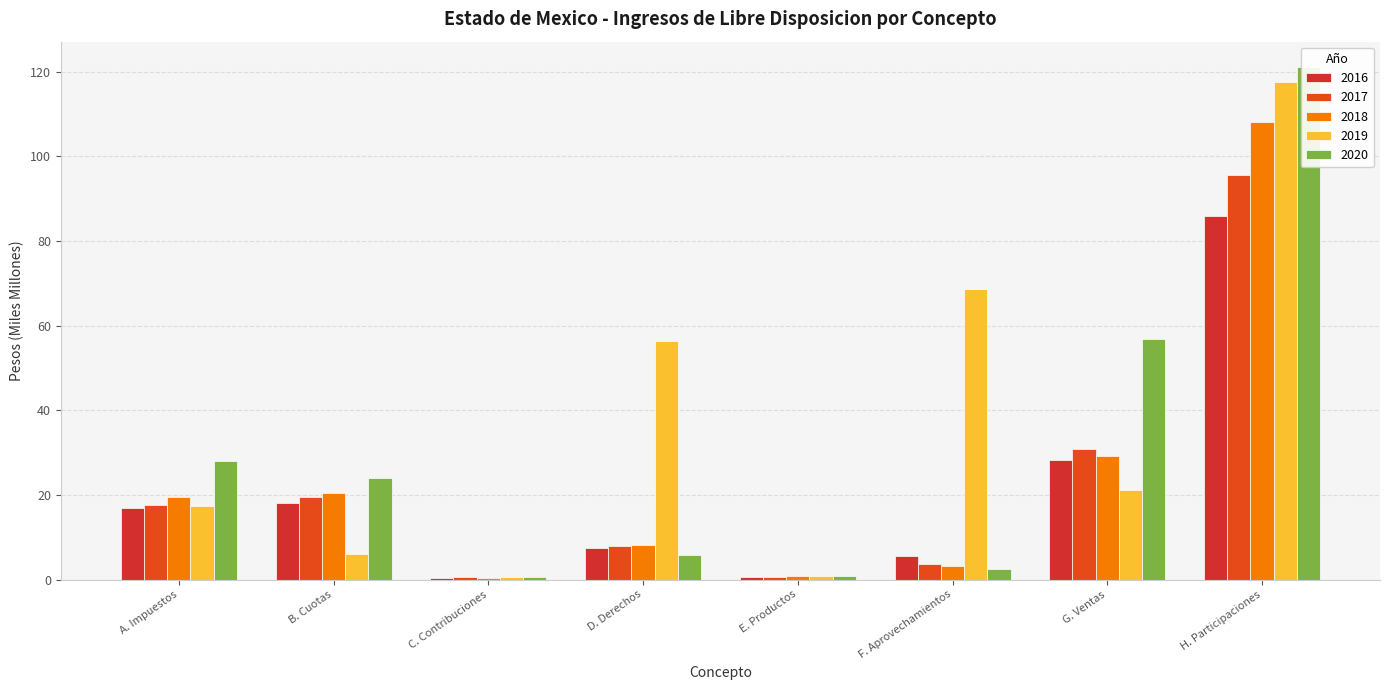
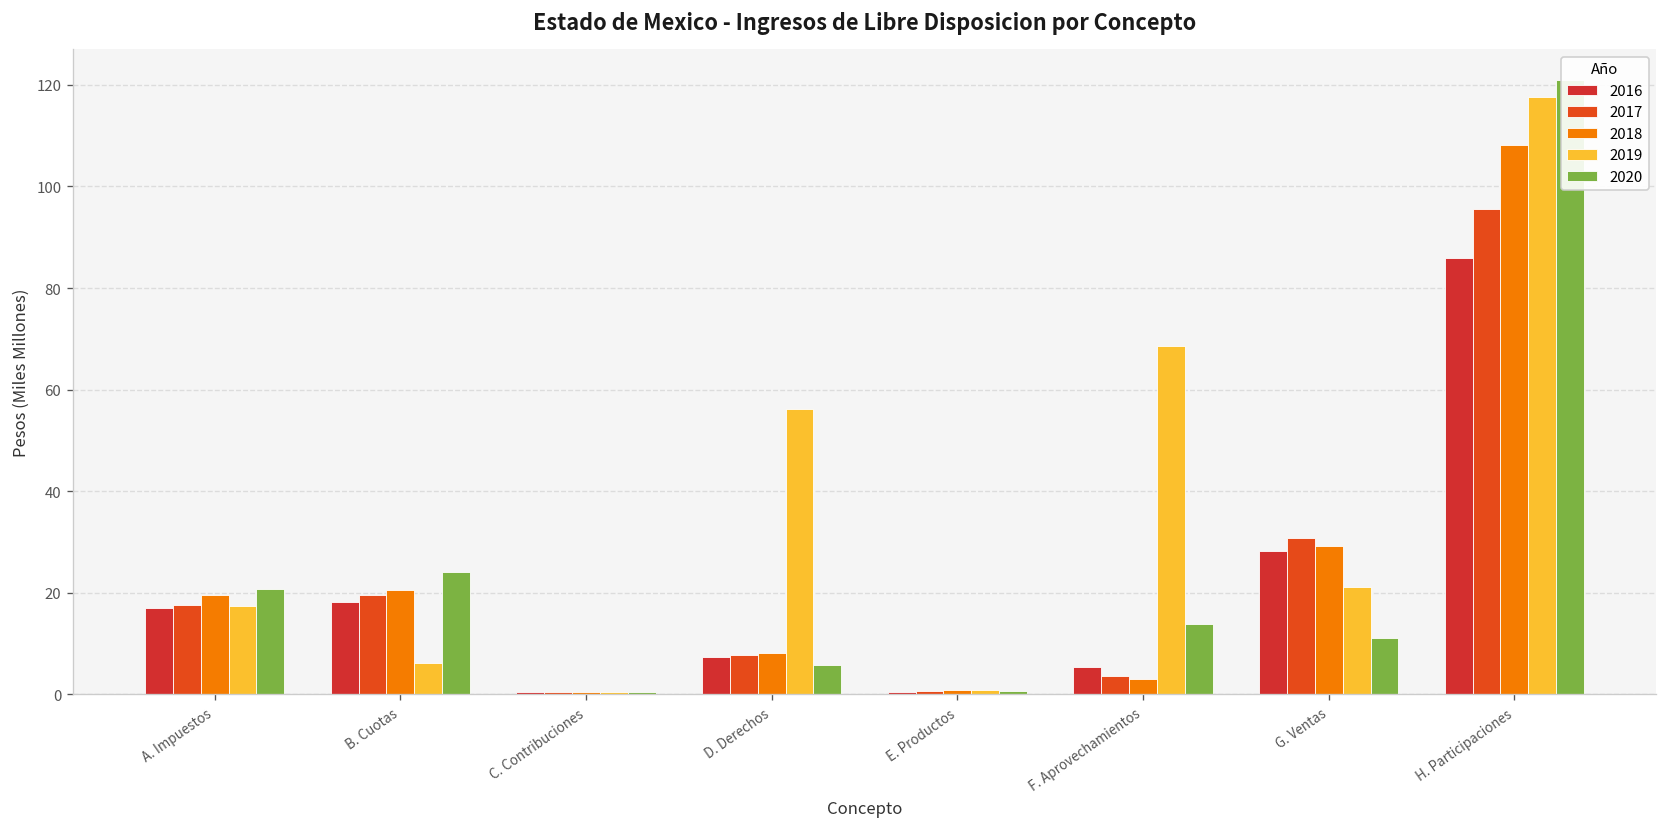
2020, A. Impuestos: 28 -> 21
2020, F. Aprovechamientos: 2 -> 14
2020, G. Ventas: 57 -> 11
